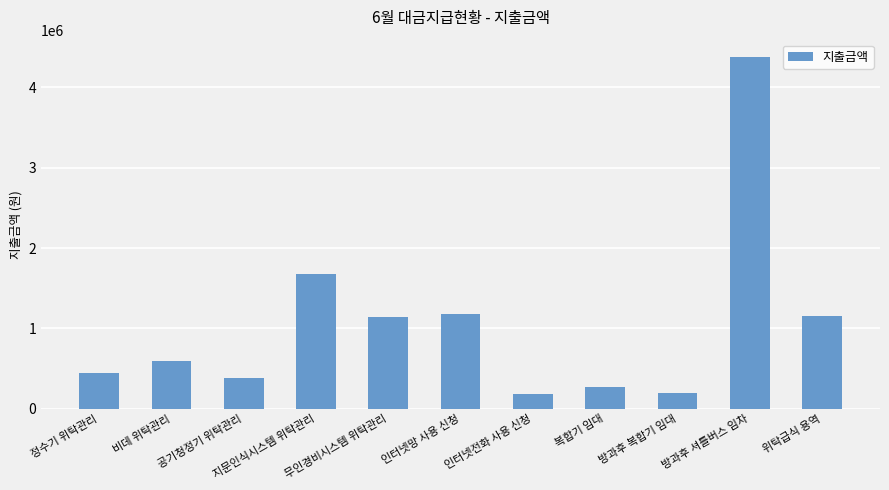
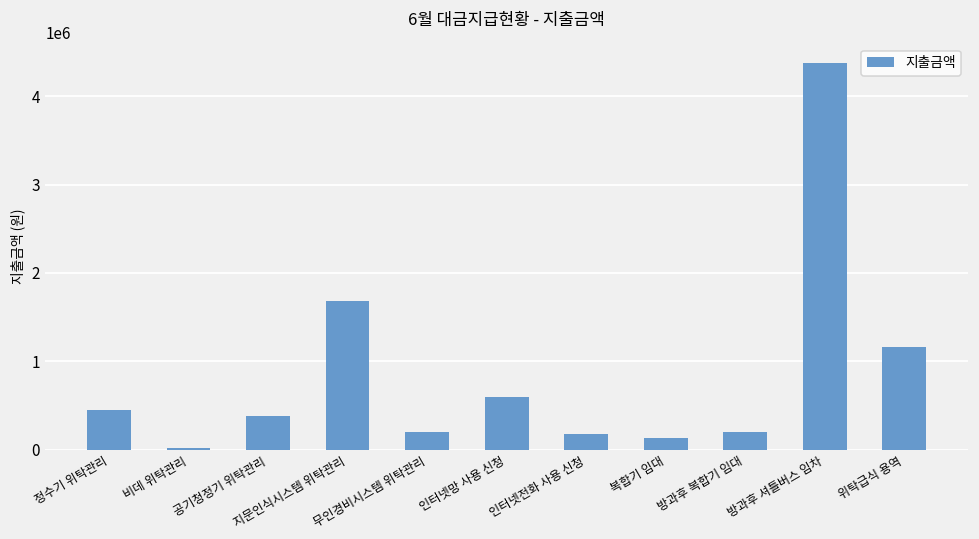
비데 위탁관리: 600000 -> 0
무인경비시스템 위탁관리: 1100000 -> 200000
인터넷망 사용 신청: 1200000 -> 600000
복합기 임대: 300000 -> 100000
